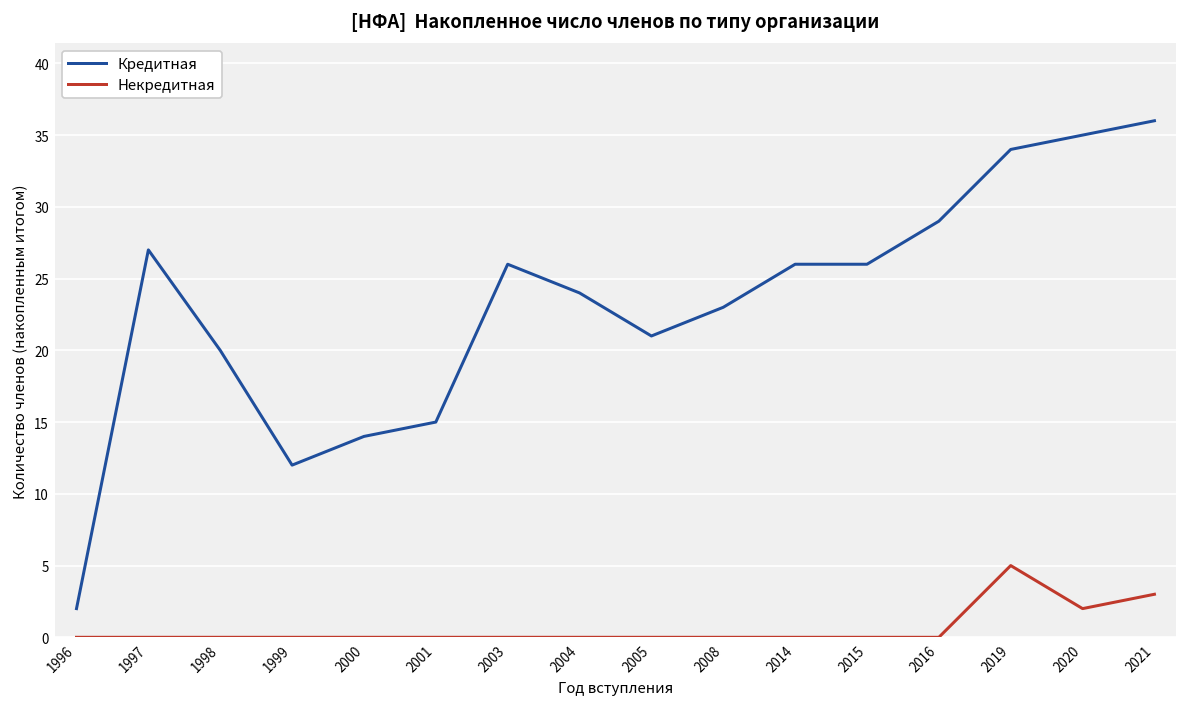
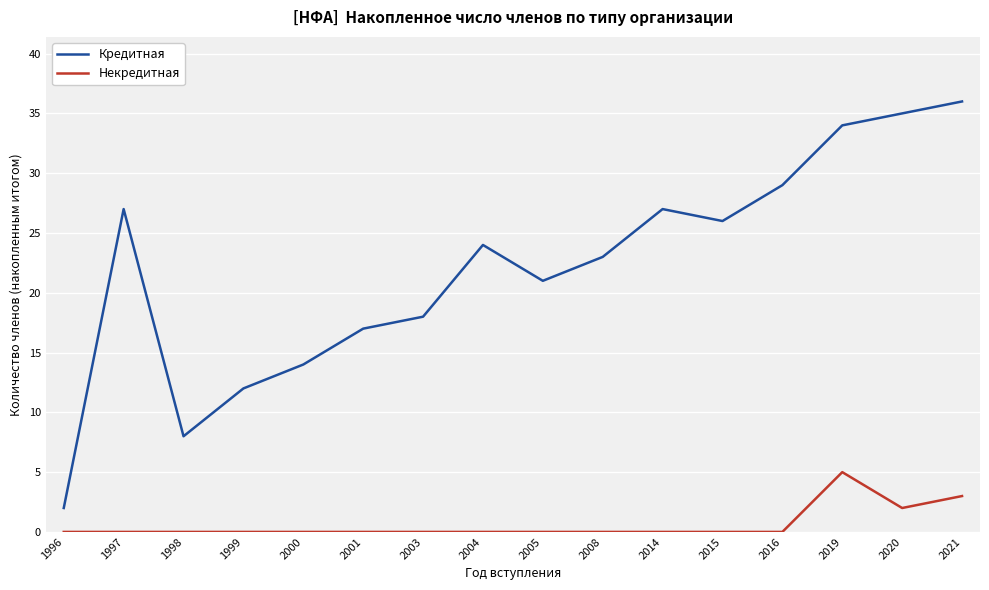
Кредитная, 1998: 20 -> 8
Кредитная, 2001: 15 -> 17
Кредитная, 2003: 26 -> 18
Кредитная, 2014: 26 -> 27
